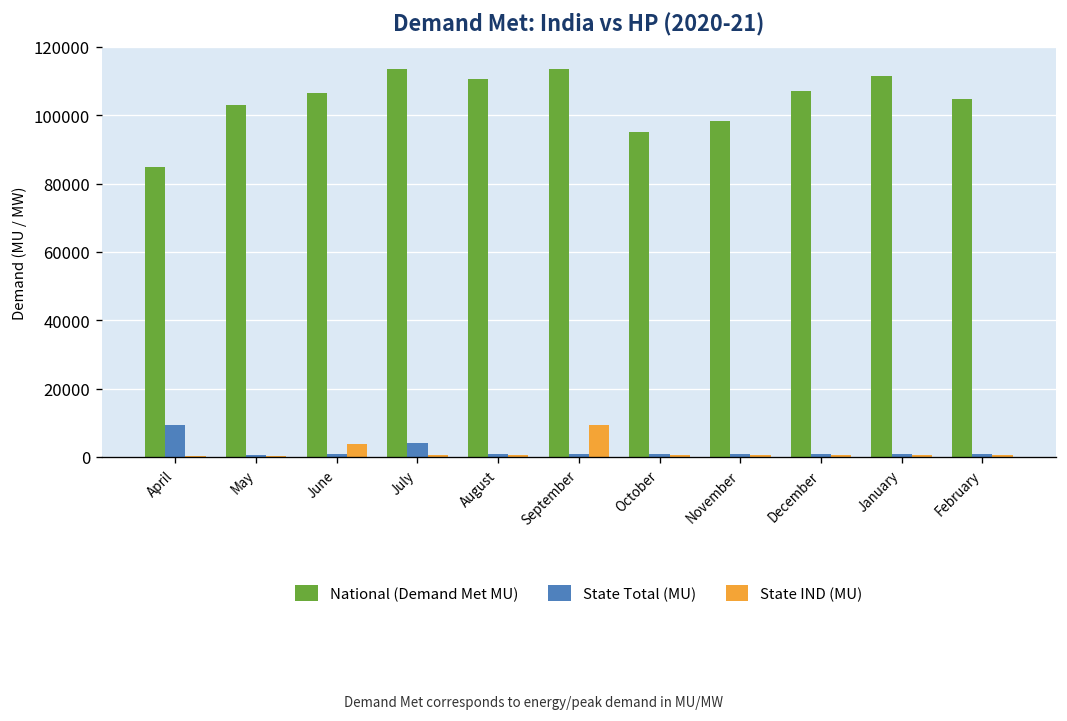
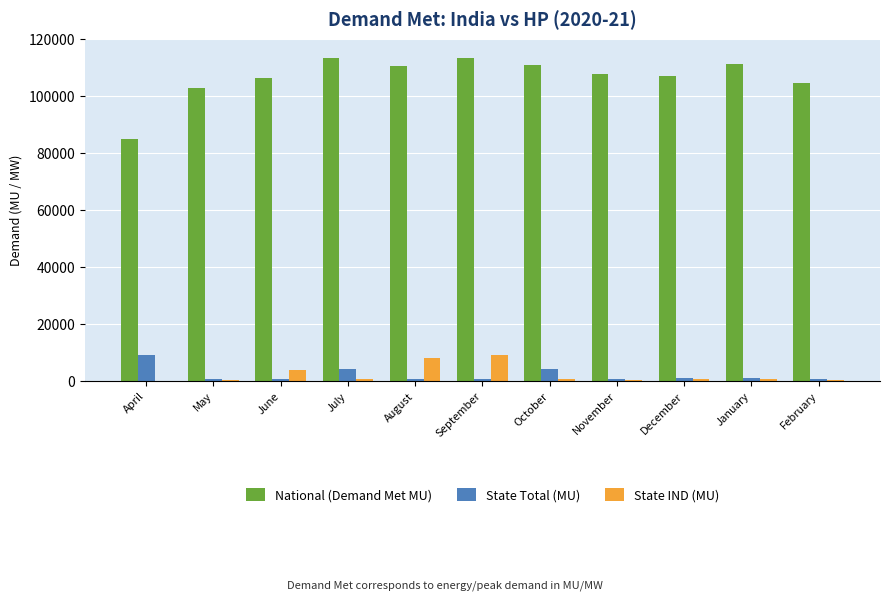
State IND (MU), August: 1000 -> 8000
National (Demand Met MU), October: 95000 -> 111000
State Total (MU), October: 1000 -> 4000
National (Demand Met MU), November: 98000 -> 108000
